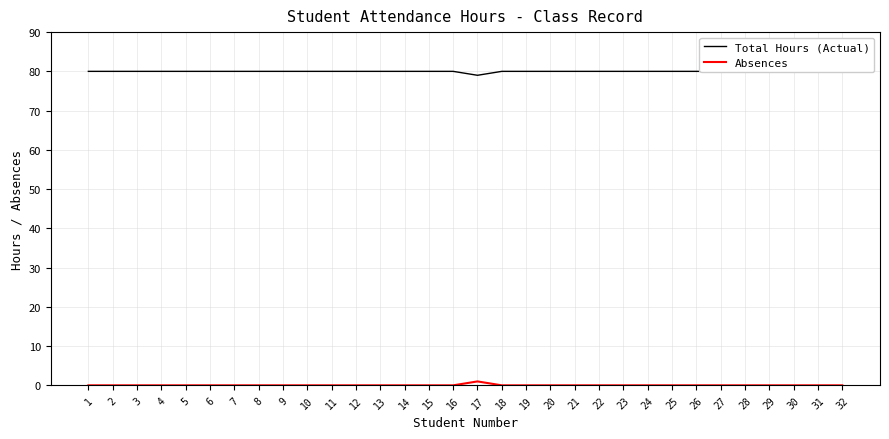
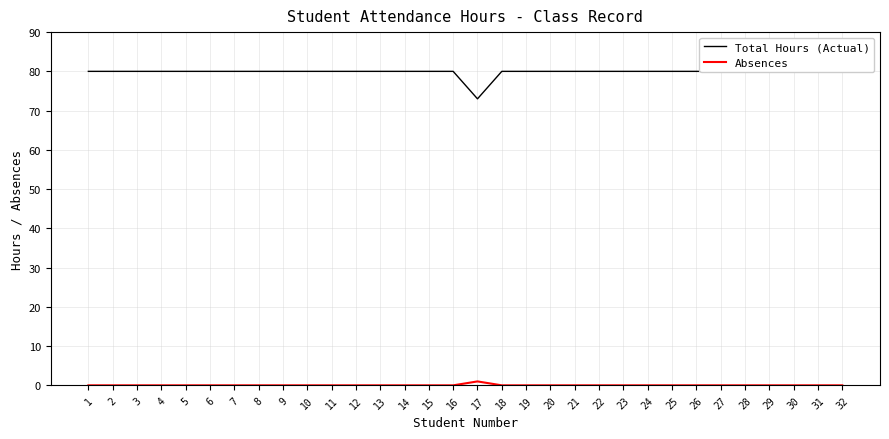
Total Hours (Actual), 17: 79 -> 73
